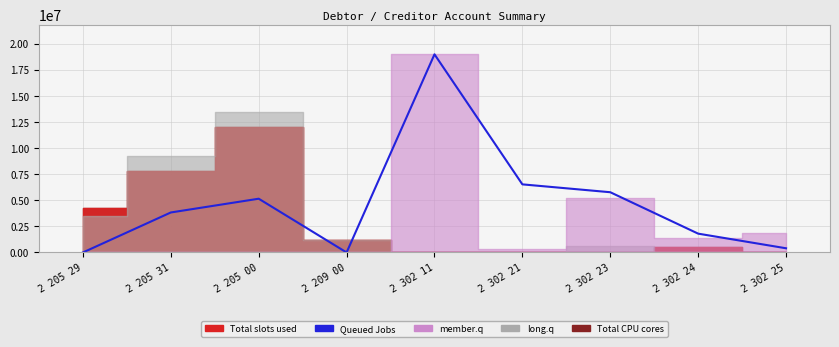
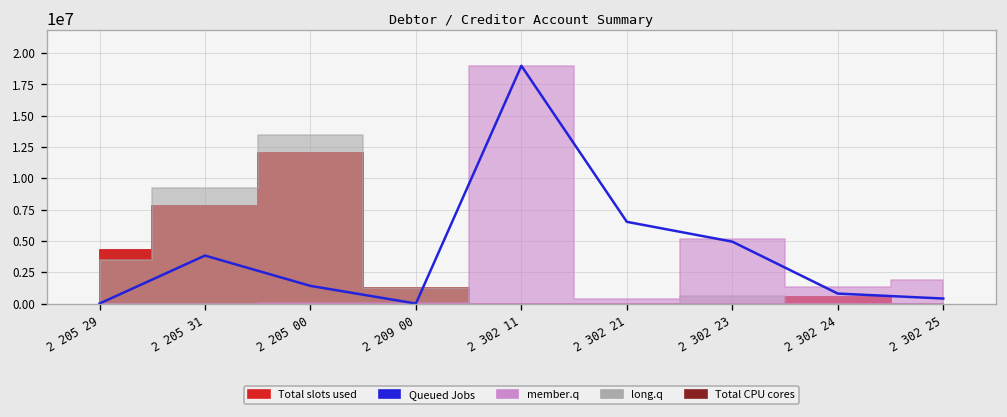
Queued Jobs, 2 205 00: 5200000 -> 1400000
Queued Jobs, 2 302 23: 5800000 -> 4900000
Queued Jobs, 2 302 24: 1800000 -> 800000
